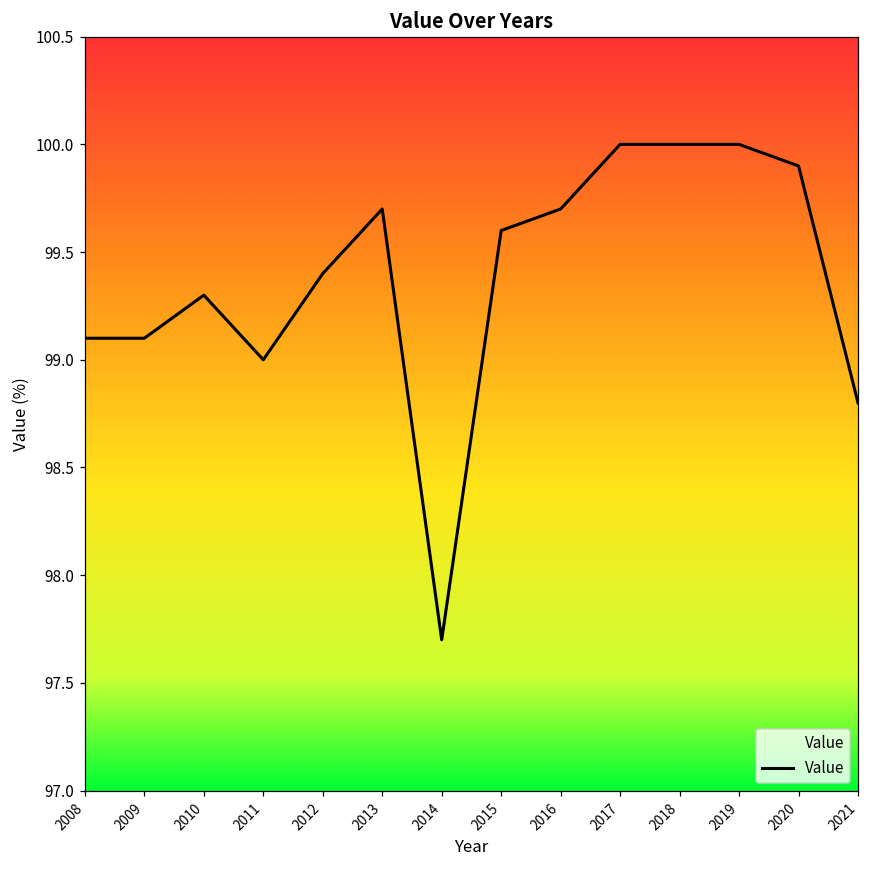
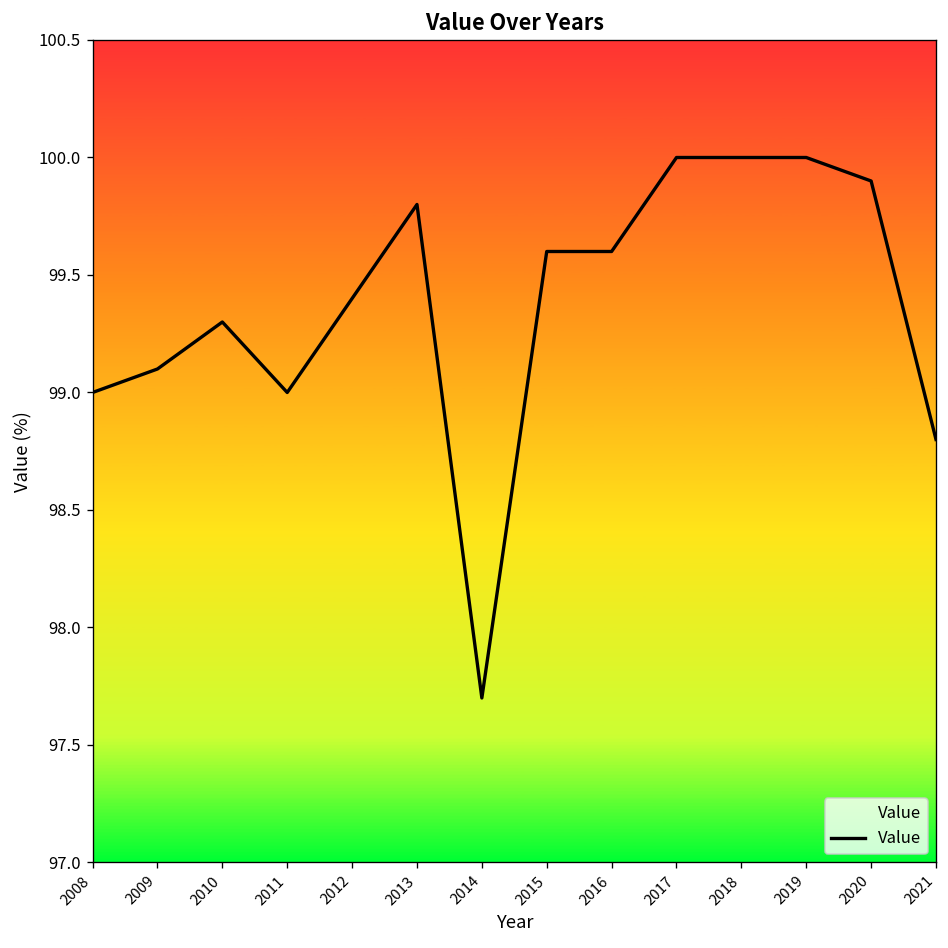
2008: 99.1 -> 99.0
2013: 99.7 -> 99.8
2016: 99.7 -> 99.6
